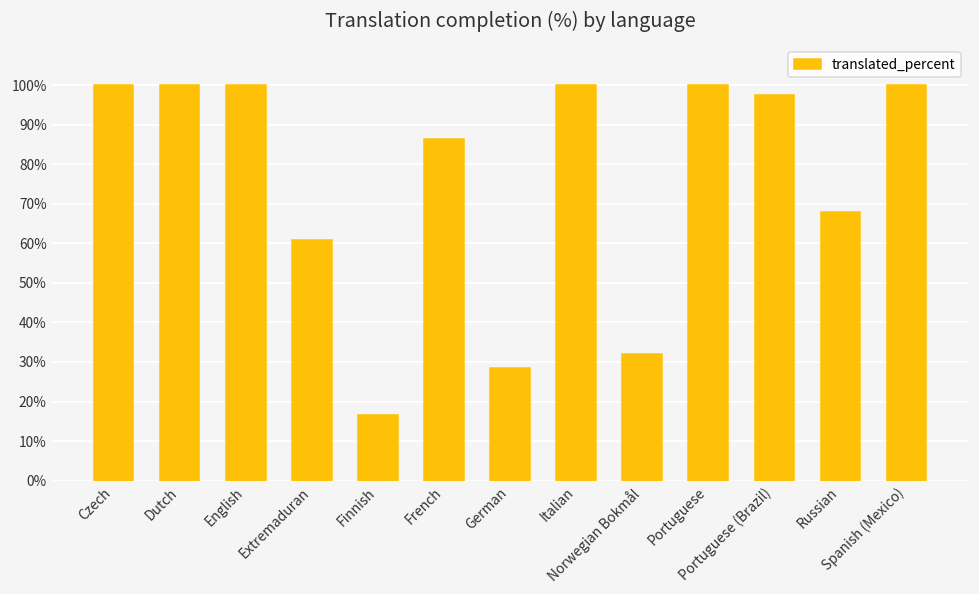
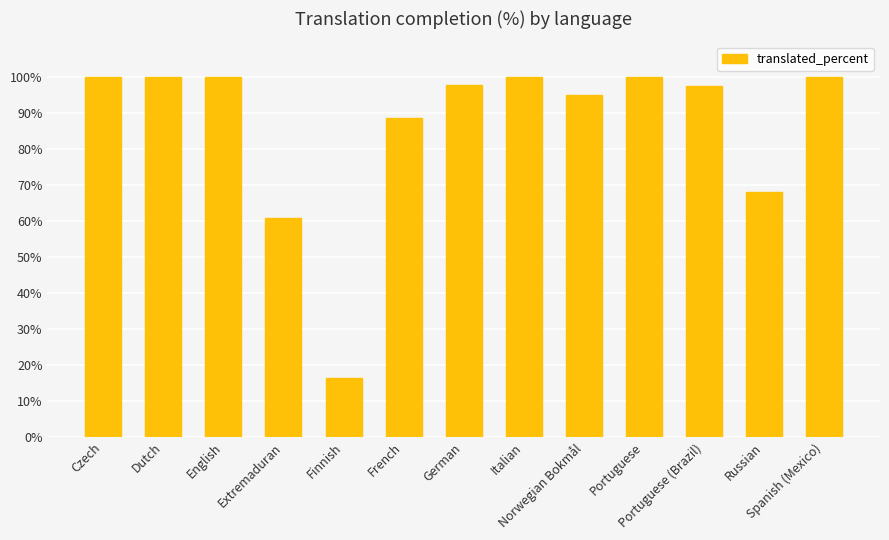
French: 86% -> 89%
German: 29% -> 98%
Norwegian Bokmål: 32% -> 95%
